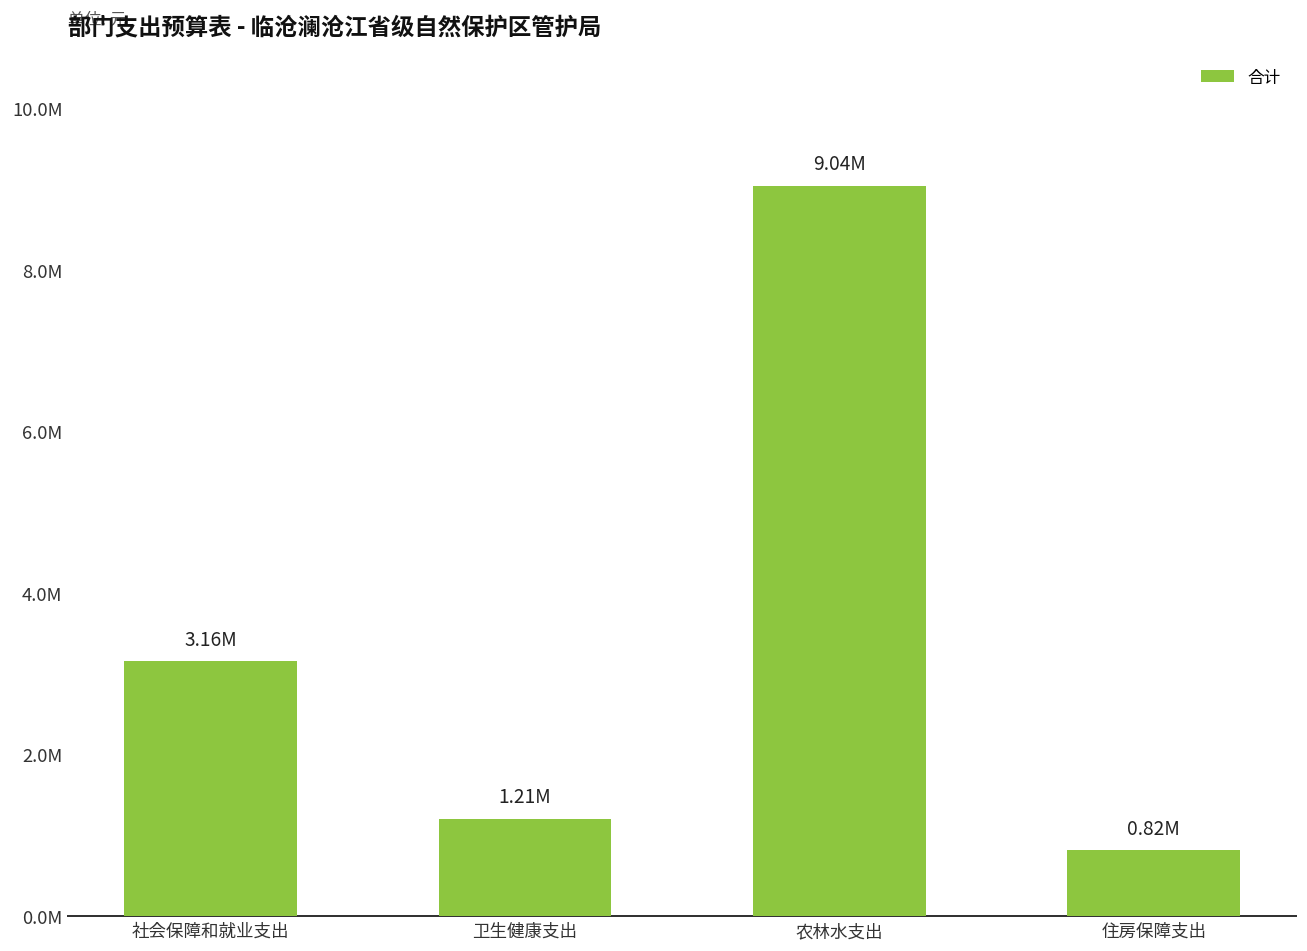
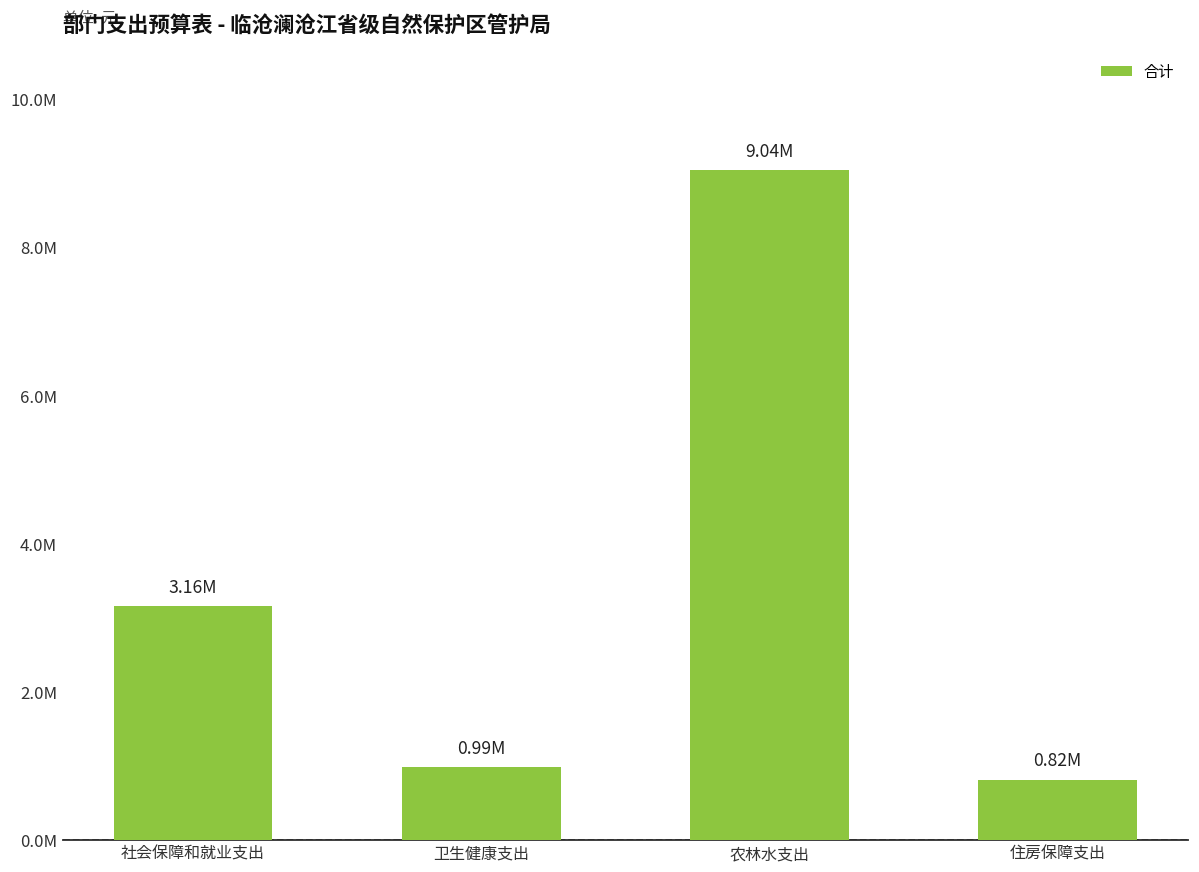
卫生健康支出: 1.21M -> 0.99M
